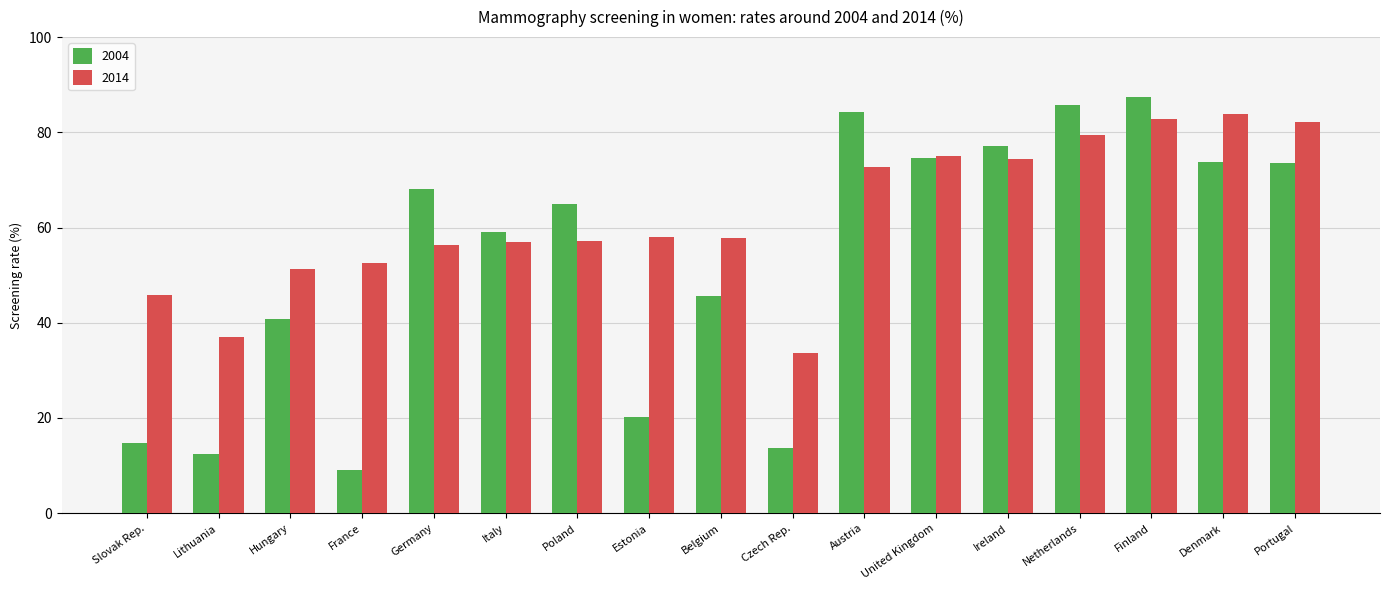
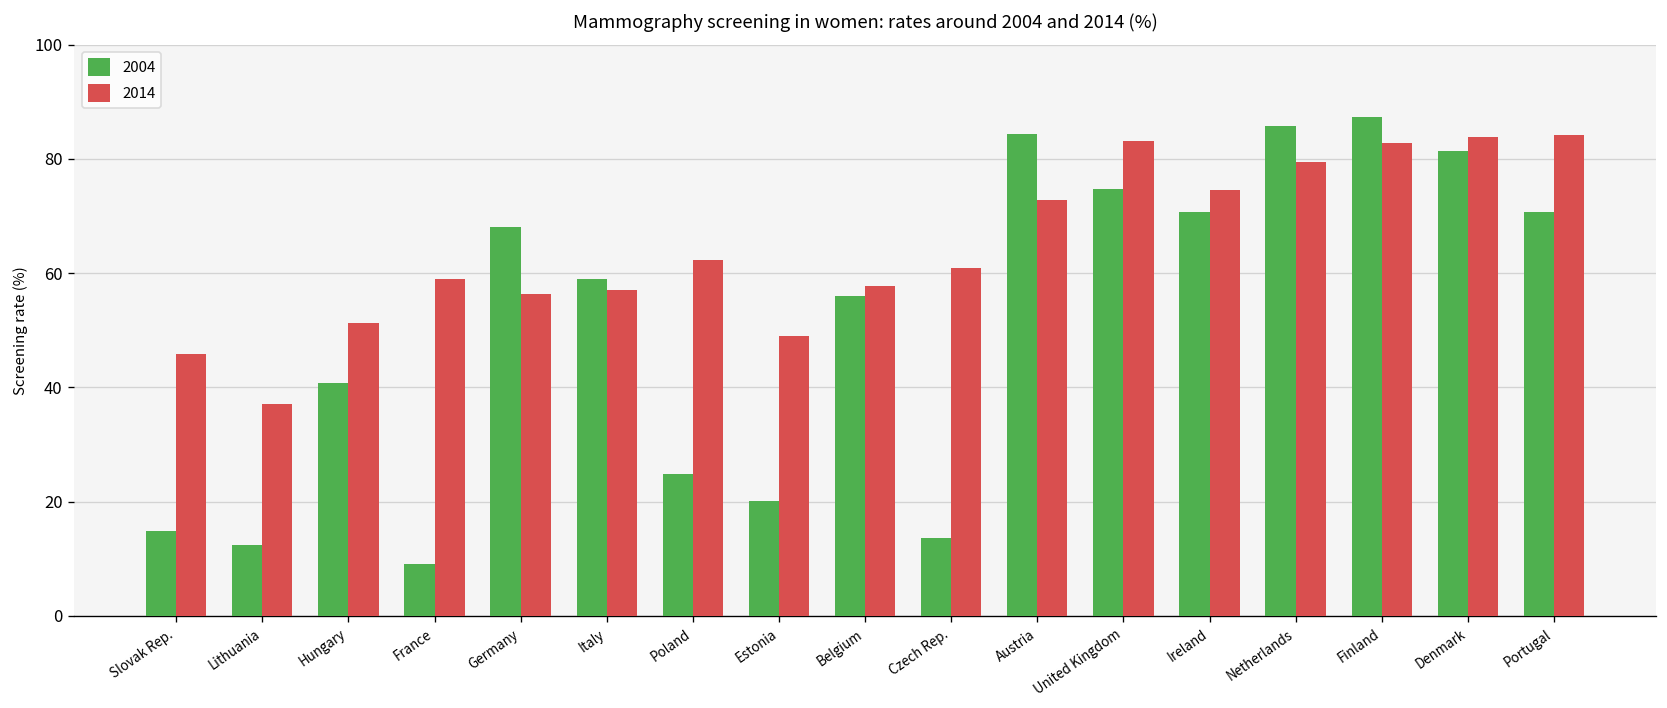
2014, France: 53 -> 59
2004, Poland: 65 -> 25
2014, Poland: 57 -> 62
2014, Estonia: 58 -> 49
2004, Belgium: 46 -> 56
2014, Czech Rep.: 34 -> 61
2014, United Kingdom: 75 -> 83
2004, Ireland: 77 -> 71
2004, Denmark: 74 -> 81
2004, Portugal: 74 -> 71
2014, Portugal: 82 -> 84
